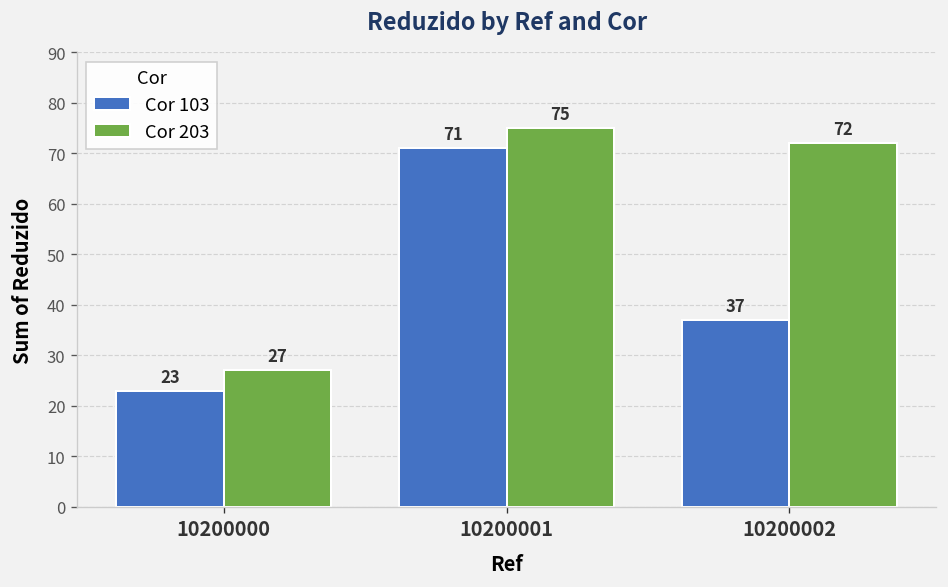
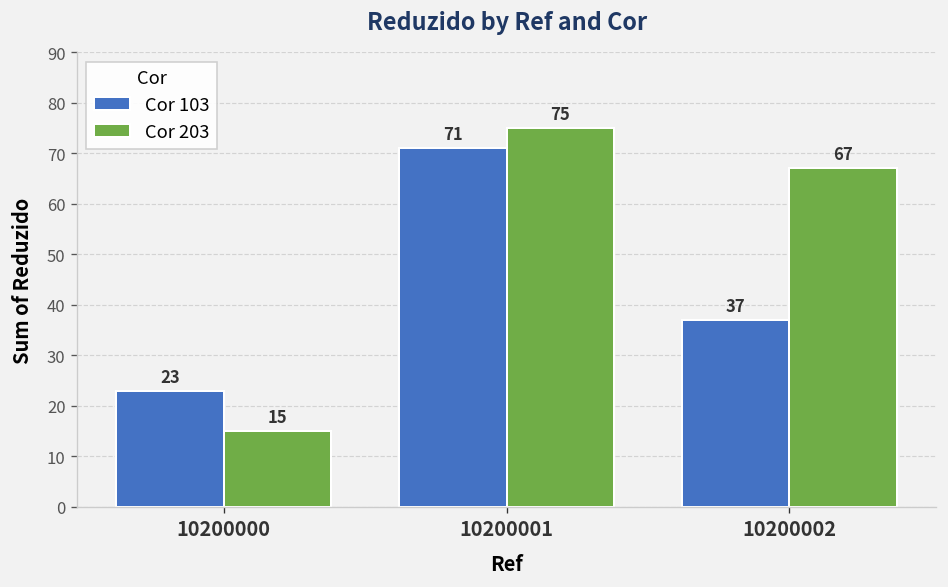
Cor 203, 10200000: 27 -> 15
Cor 203, 10200002: 72 -> 67
